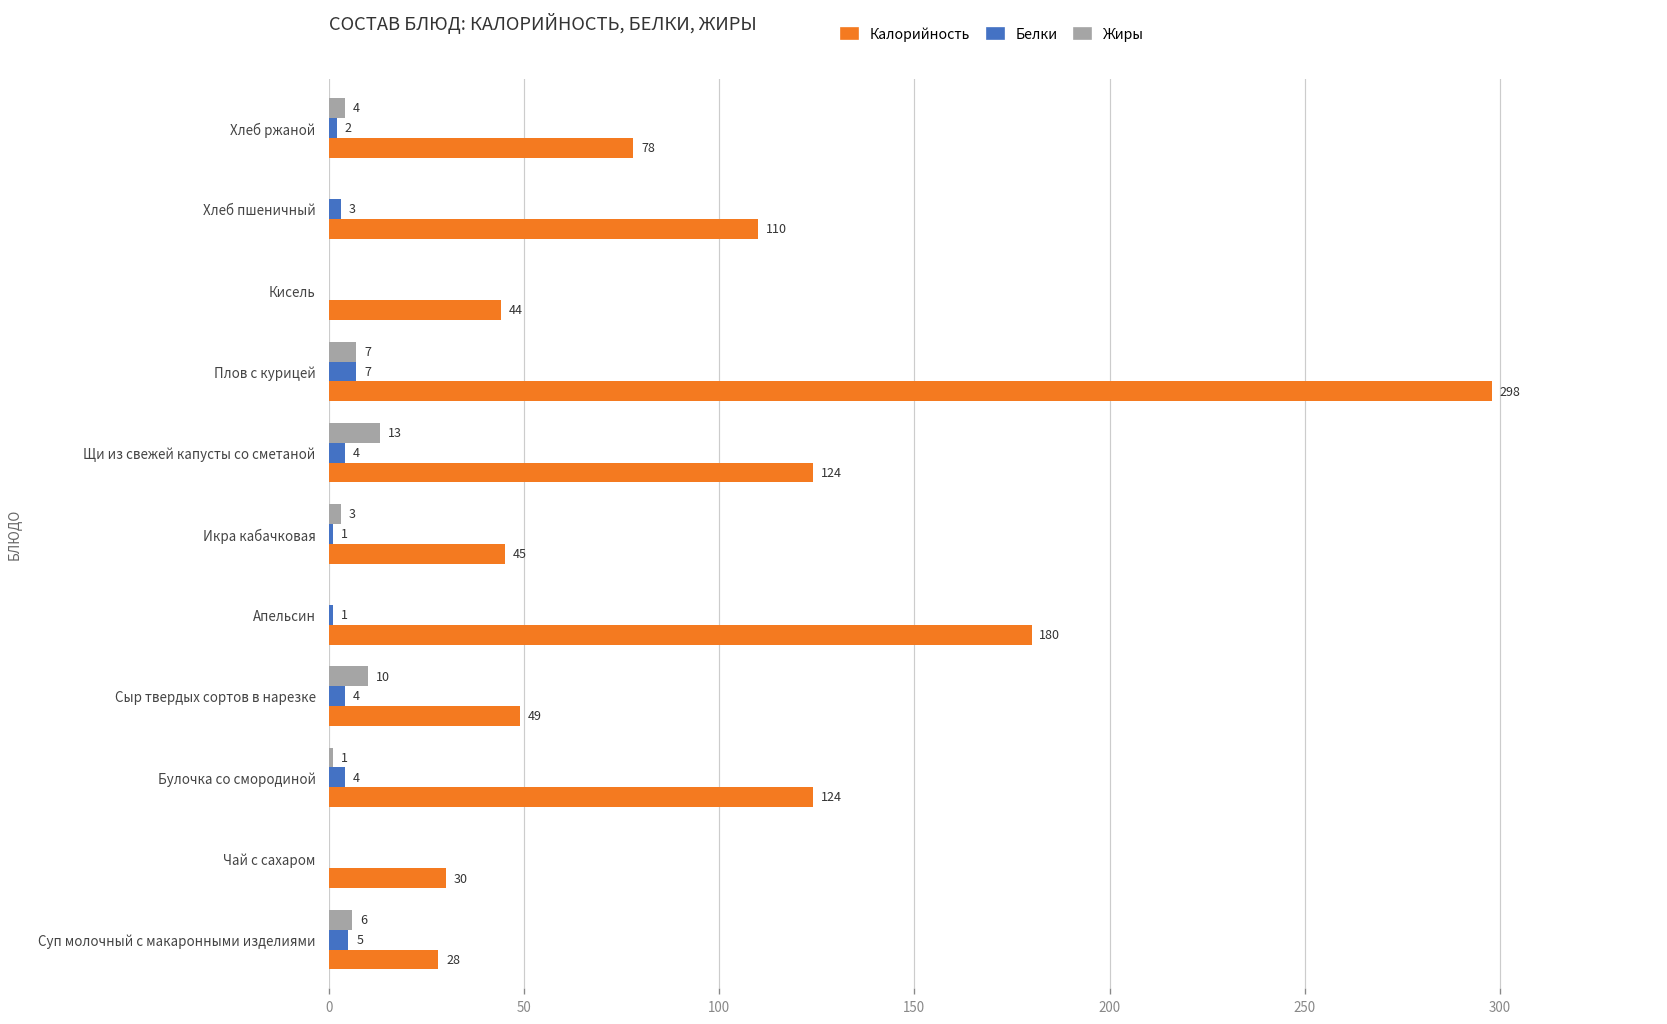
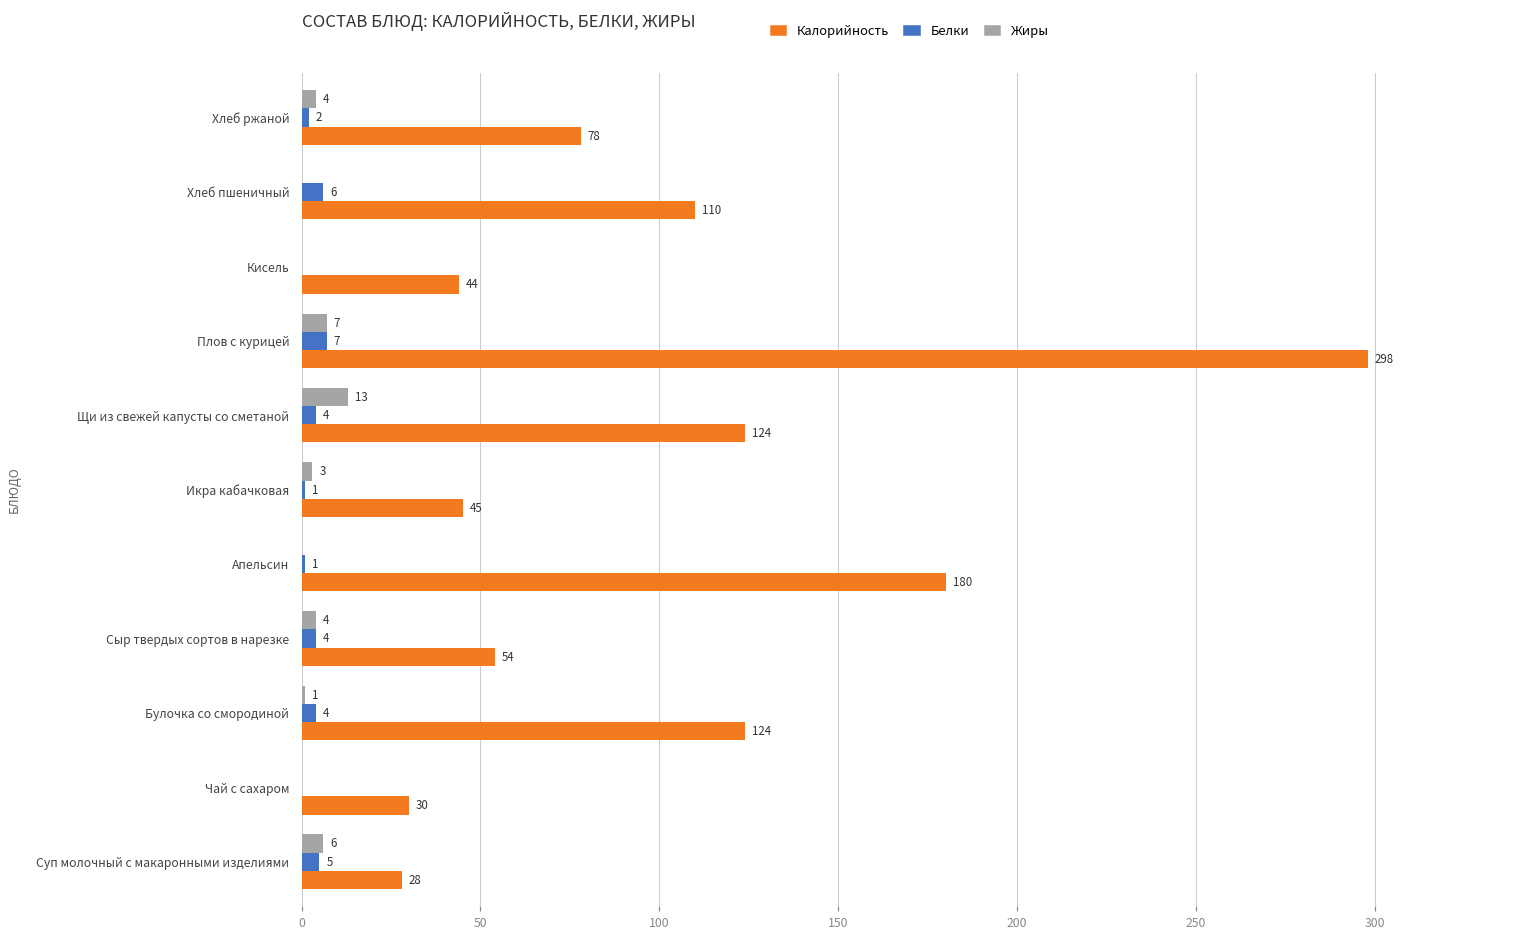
Белки, Хлеб пшеничный: 3 -> 6
Жиры, Сыр твердых сортов в нарезке: 10 -> 4
Калорийность, Сыр твердых сортов в нарезке: 49 -> 54
